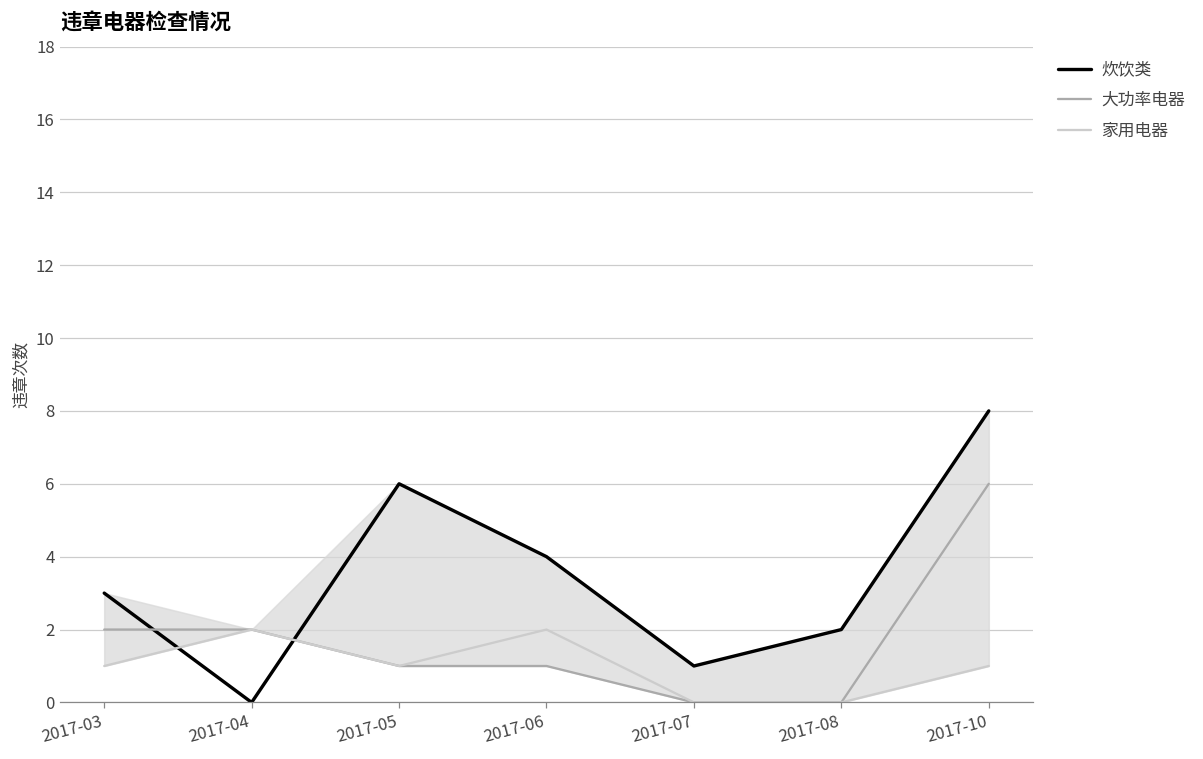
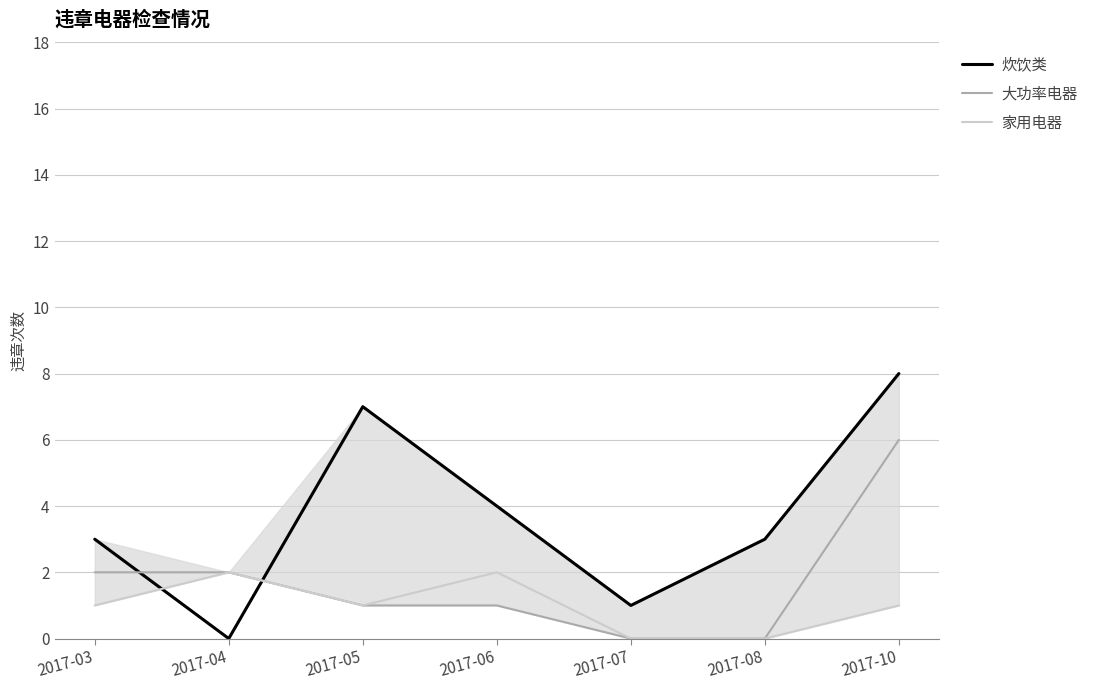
炊饮类, 2017-05: 6 -> 7
炊饮类, 2017-08: 2 -> 3
